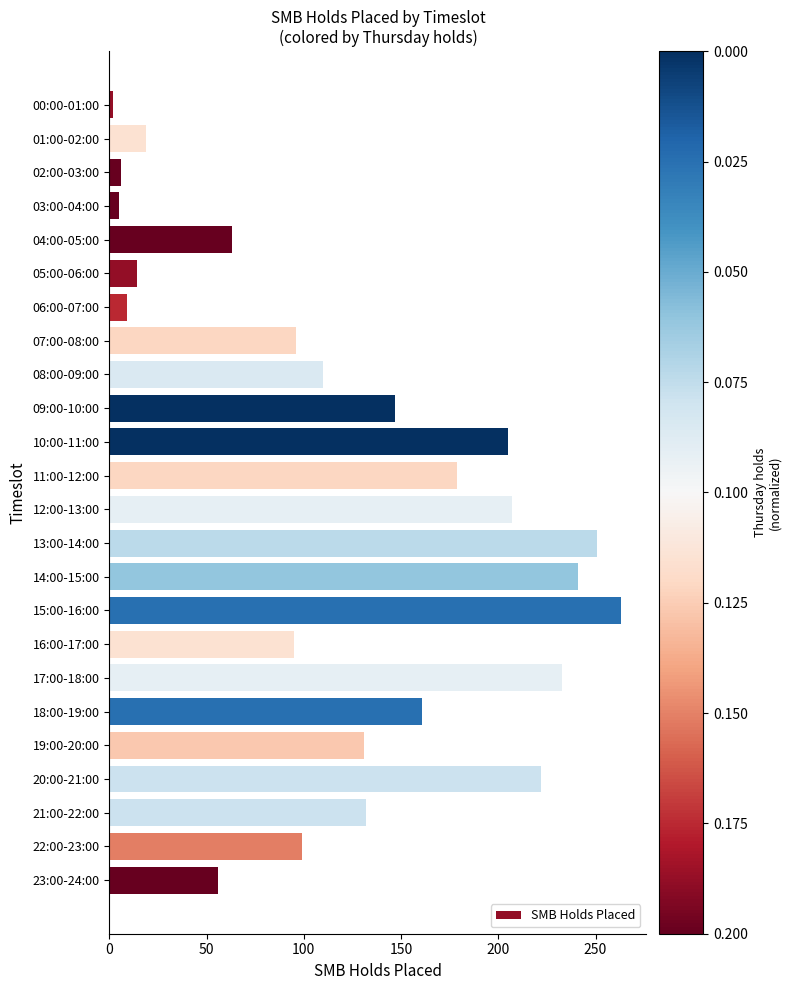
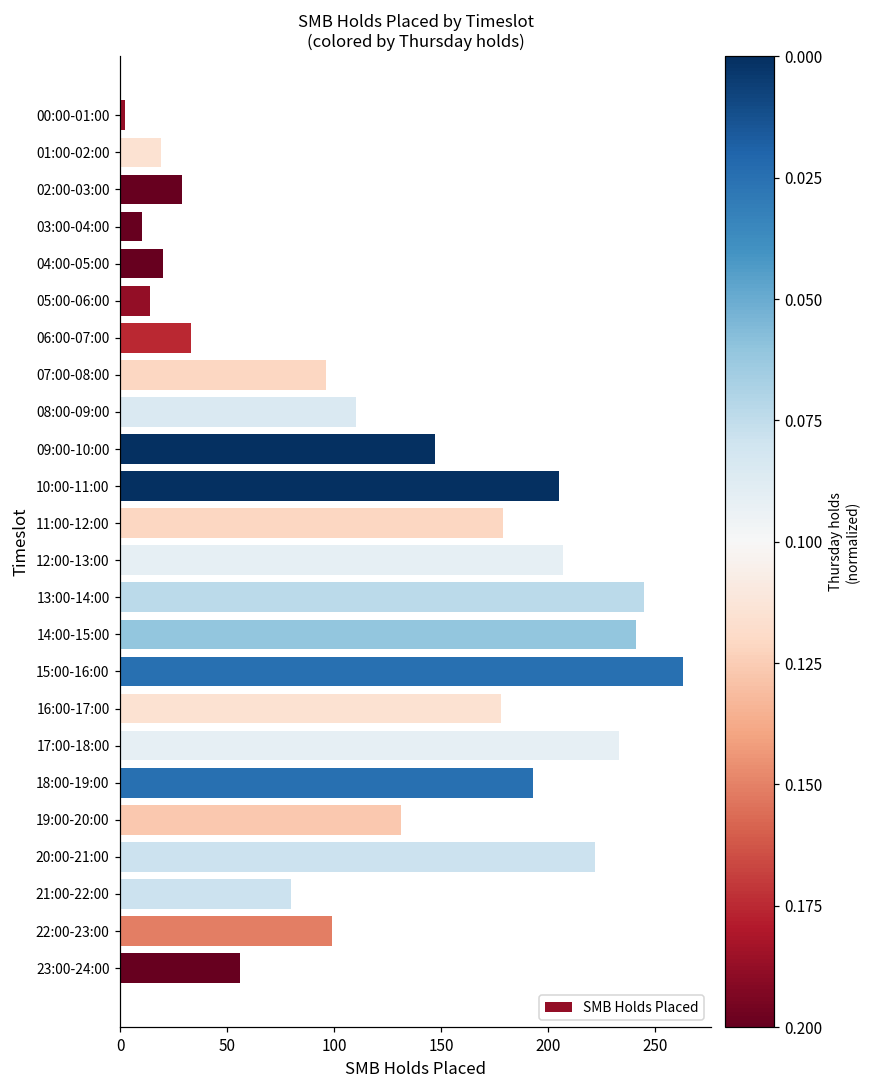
02:00-03:00: 6 -> 29
03:00-04:00: 5 -> 10
04:00-05:00: 63 -> 20
06:00-07:00: 9 -> 33
13:00-14:00: 251 -> 245
16:00-17:00: 95 -> 178
18:00-19:00: 161 -> 193
21:00-22:00: 132 -> 80
